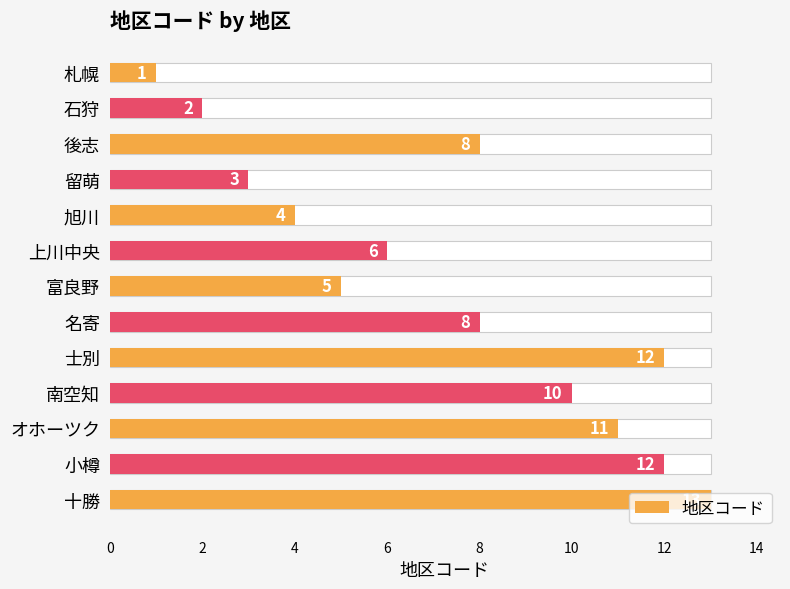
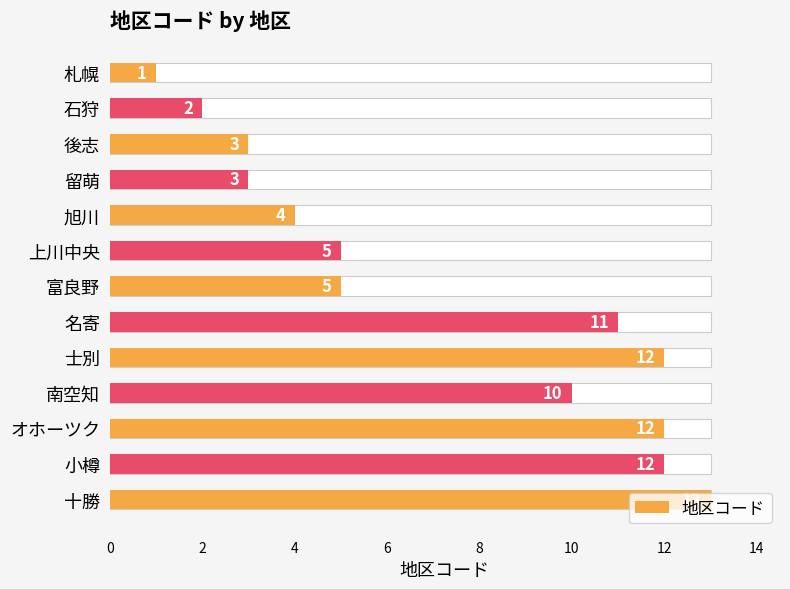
地区コード, 後志: 8 -> 3
地区コード, 上川中央: 6 -> 5
地区コード, 名寄: 8 -> 11
地区コード, オホーツク: 11 -> 12
